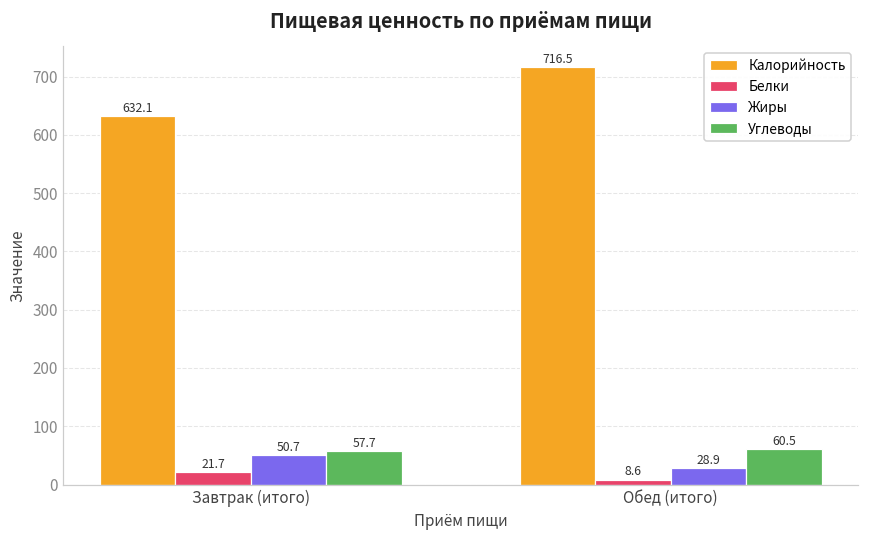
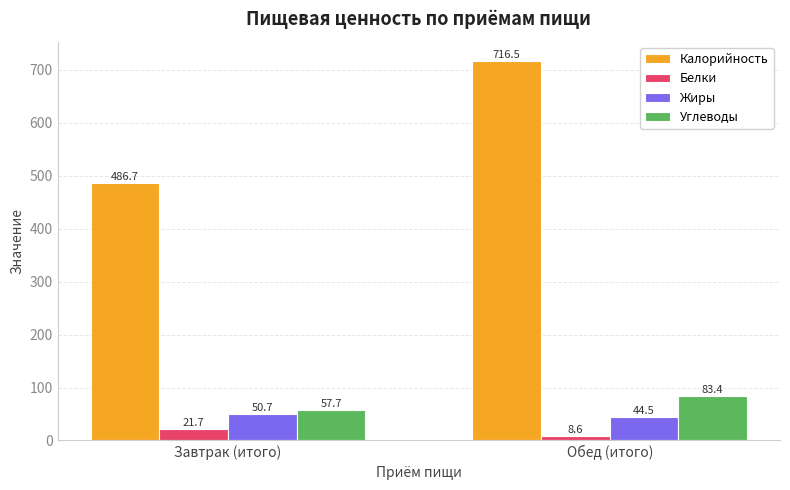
Калорийность, Завтрак (итого): 632.1 -> 486.7
Жиры, Обед (итого): 28.9 -> 44.5
Углеводы, Обед (итого): 60.5 -> 83.4
